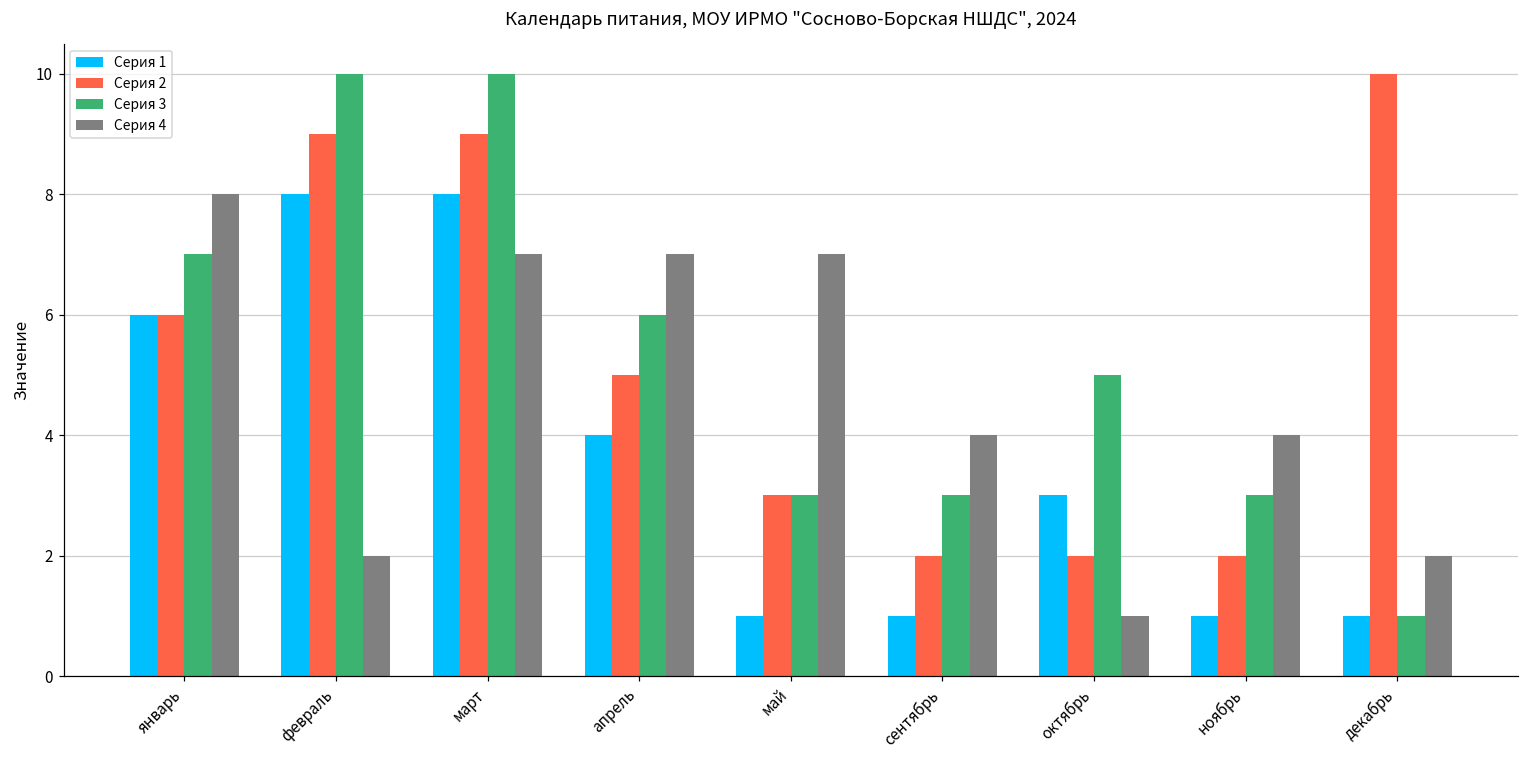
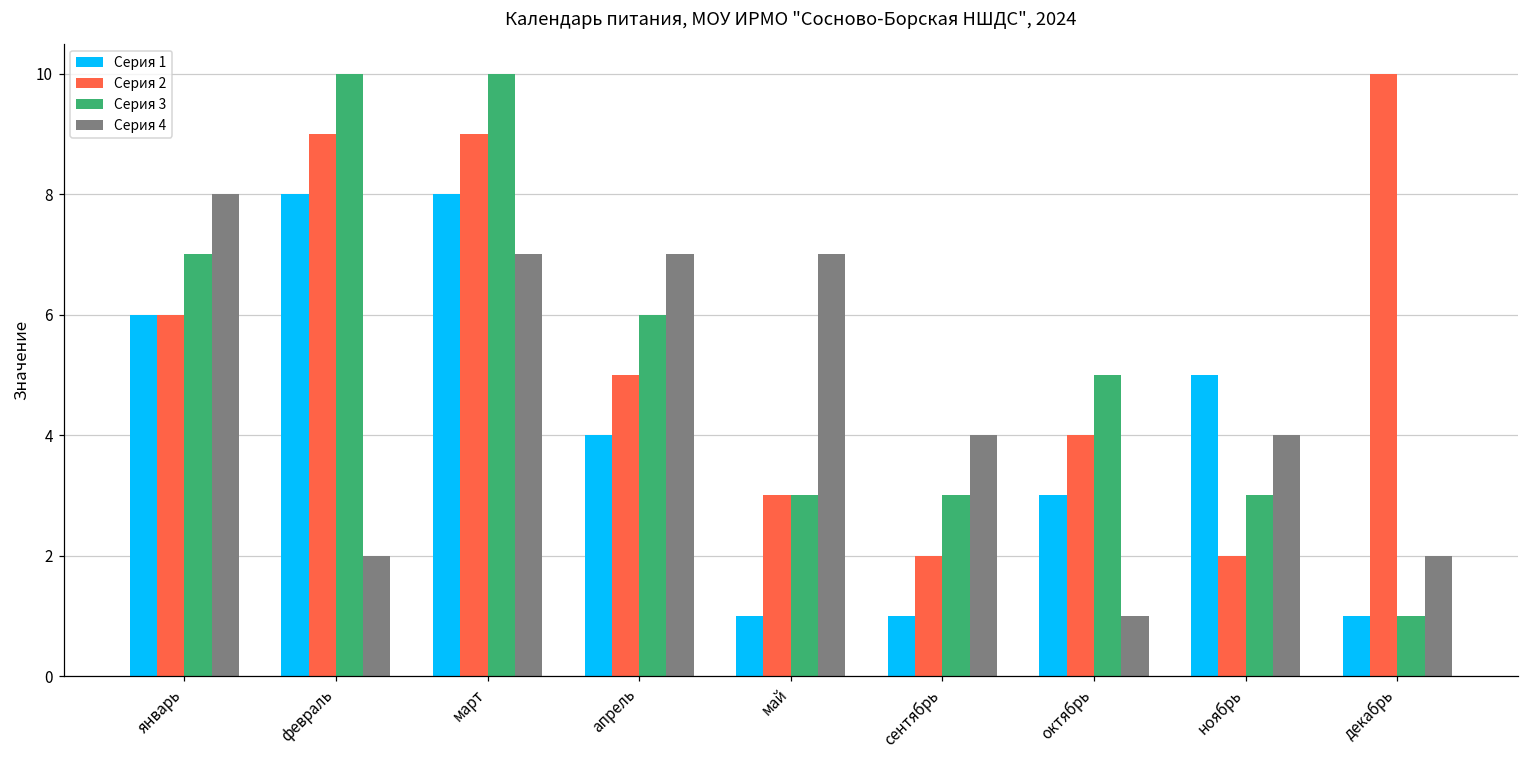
Серия 2, октябрь: 2 -> 4
Серия 1, ноябрь: 1 -> 5
